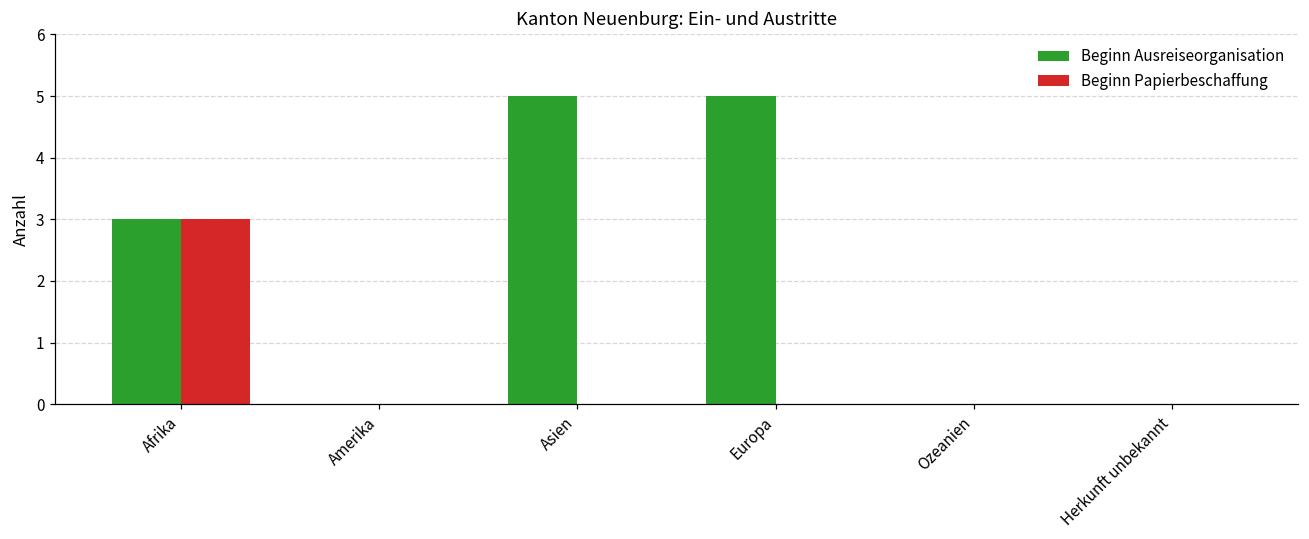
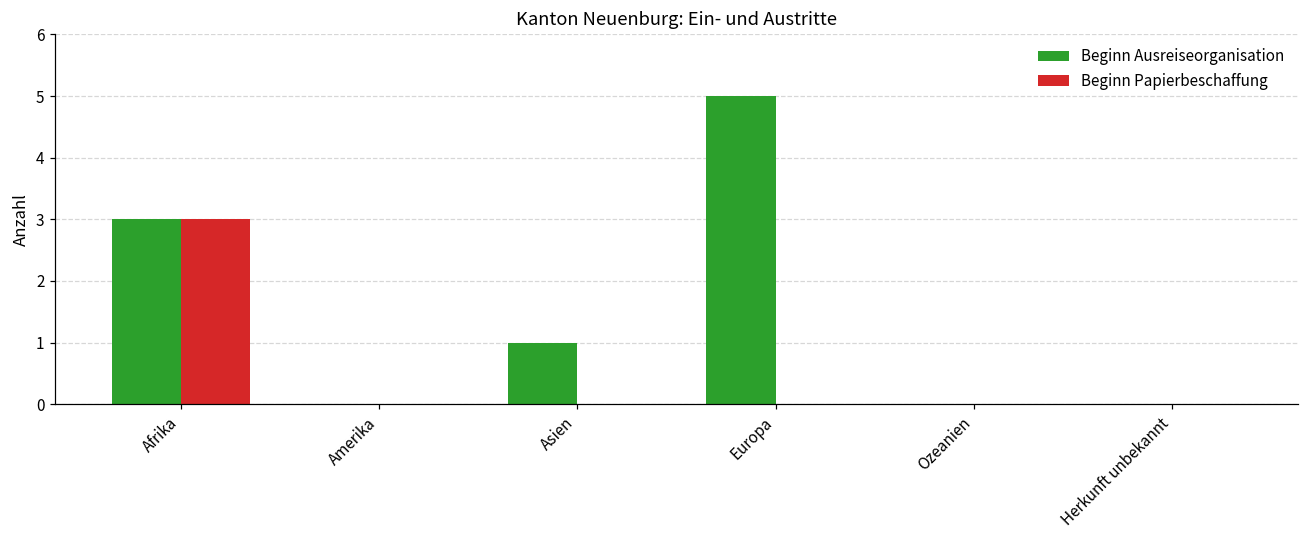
Beginn Ausreiseorganisation, Asien: 5 -> 1
